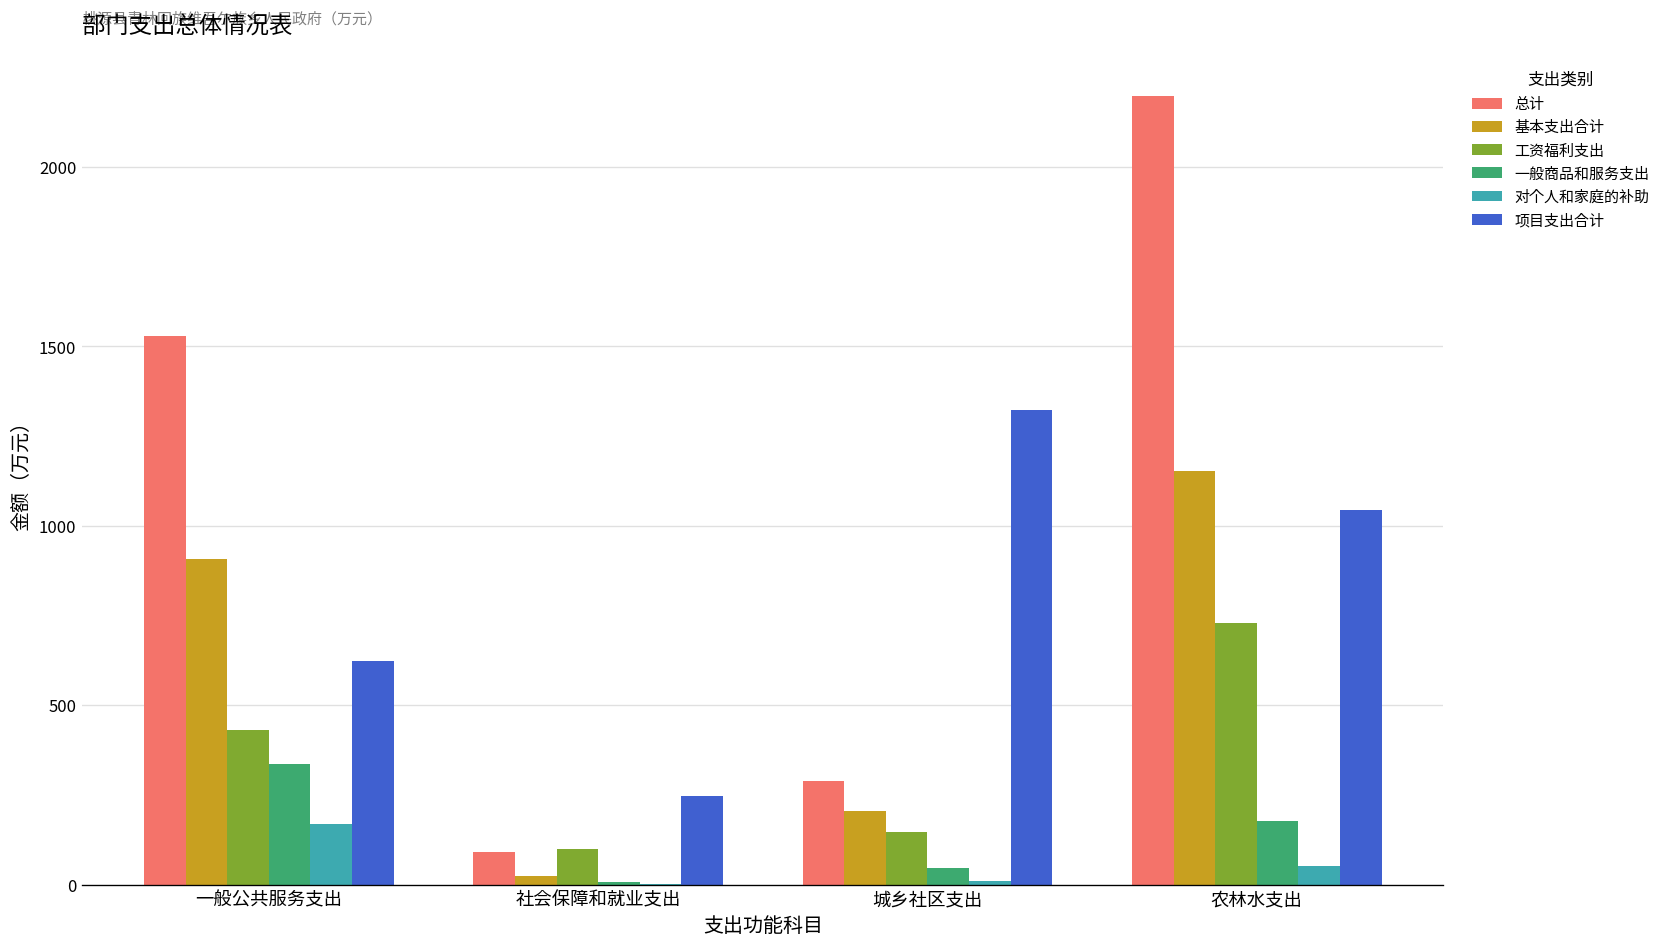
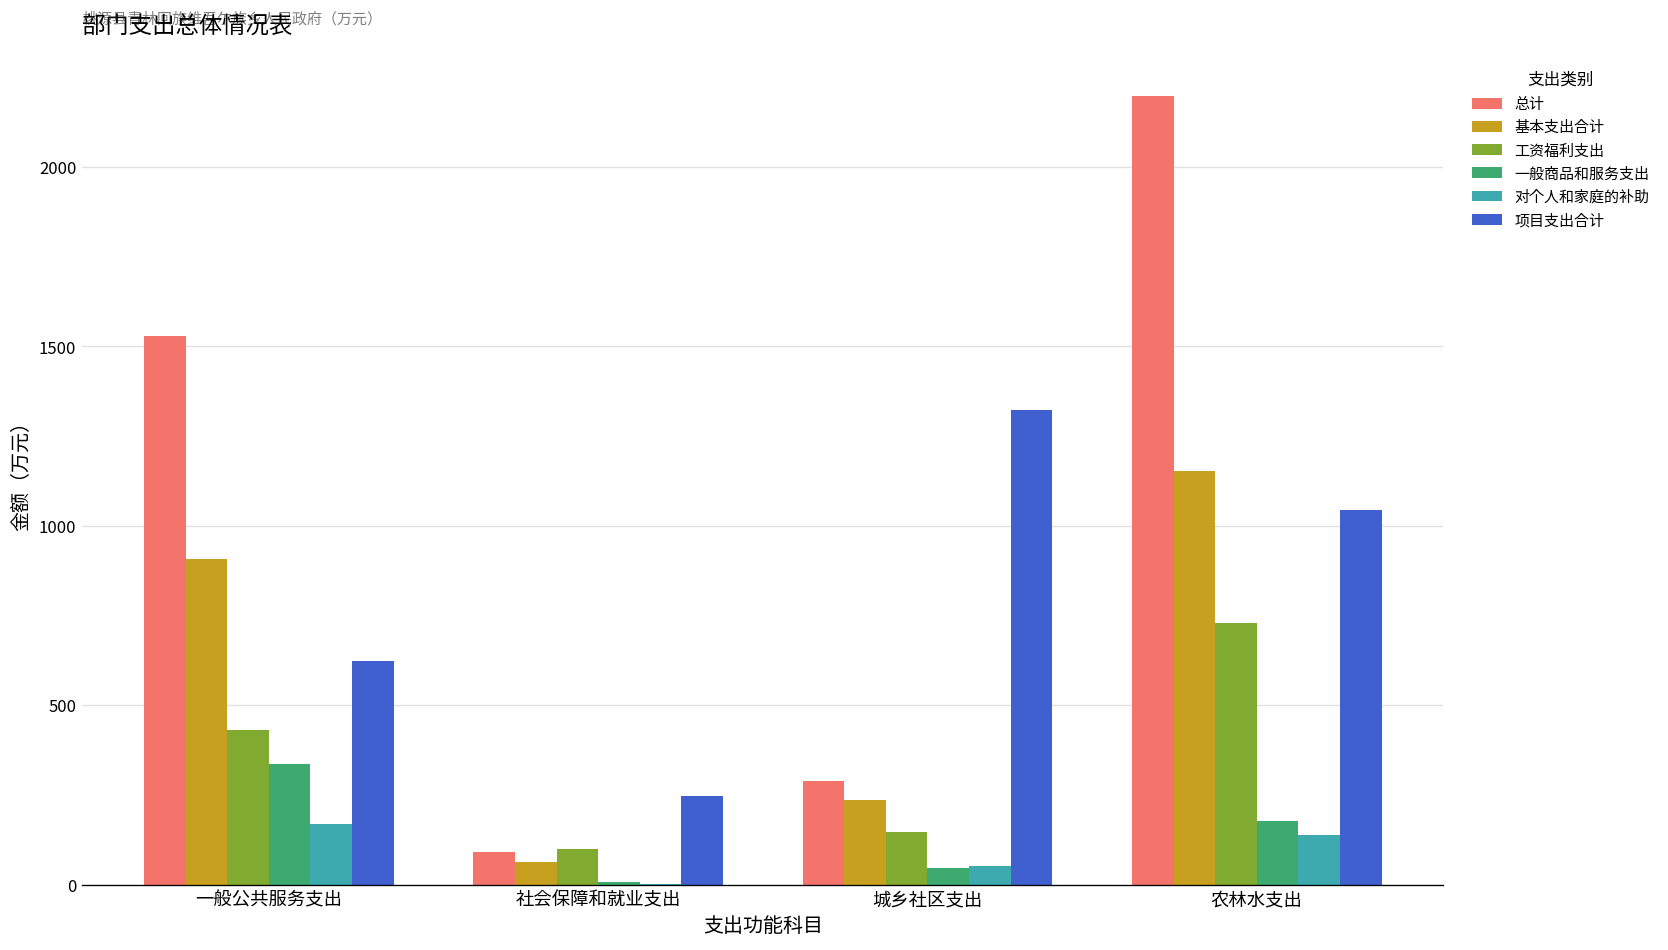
基本支出合计, 社会保障和就业支出: 30 -> 60
基本支出合计, 城乡社区支出: 200 -> 240
对个人和家庭的补助, 城乡社区支出: 10 -> 50
对个人和家庭的补助, 农林水支出: 50 -> 140
